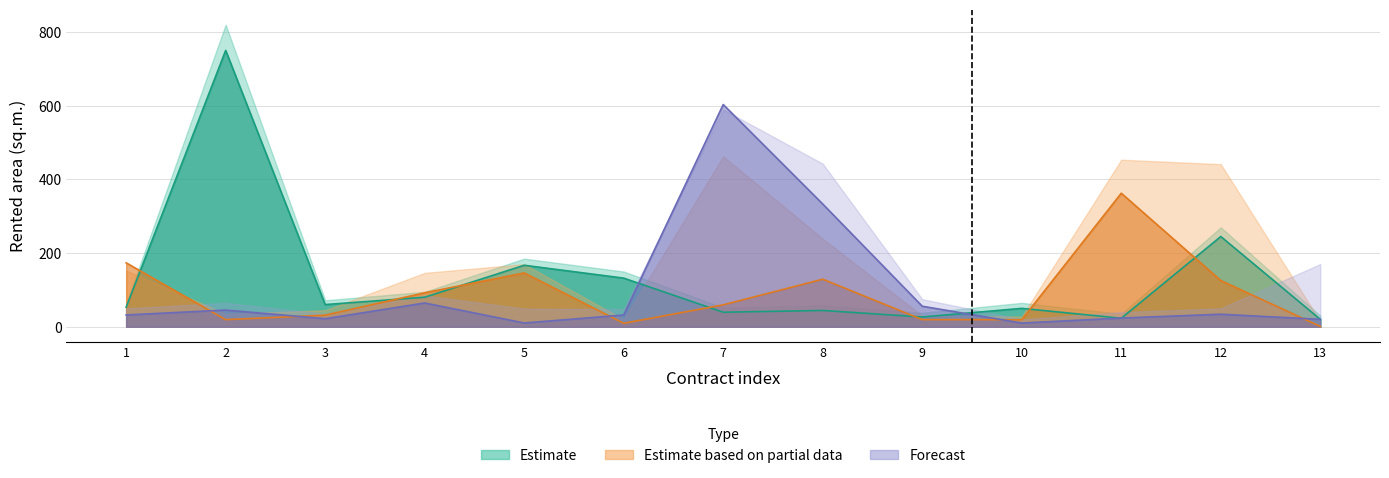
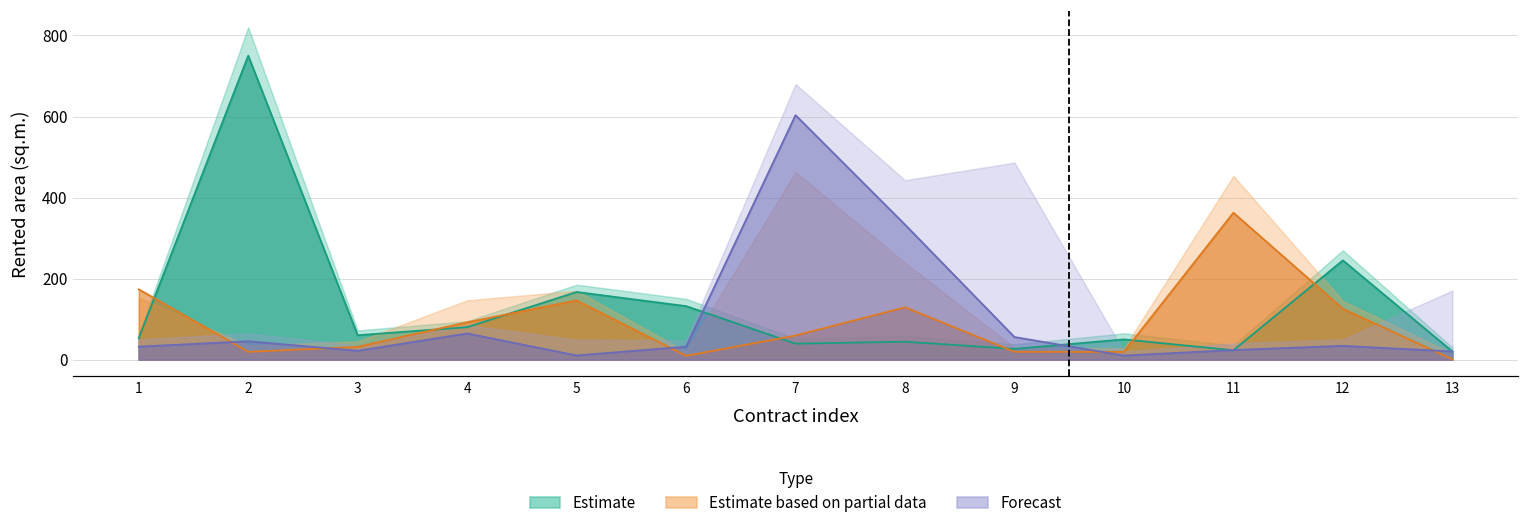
Forecast, 7: 590 -> 680
Forecast, 9: 80 -> 490
Estimate based on partial data, 12: 440 -> 150
